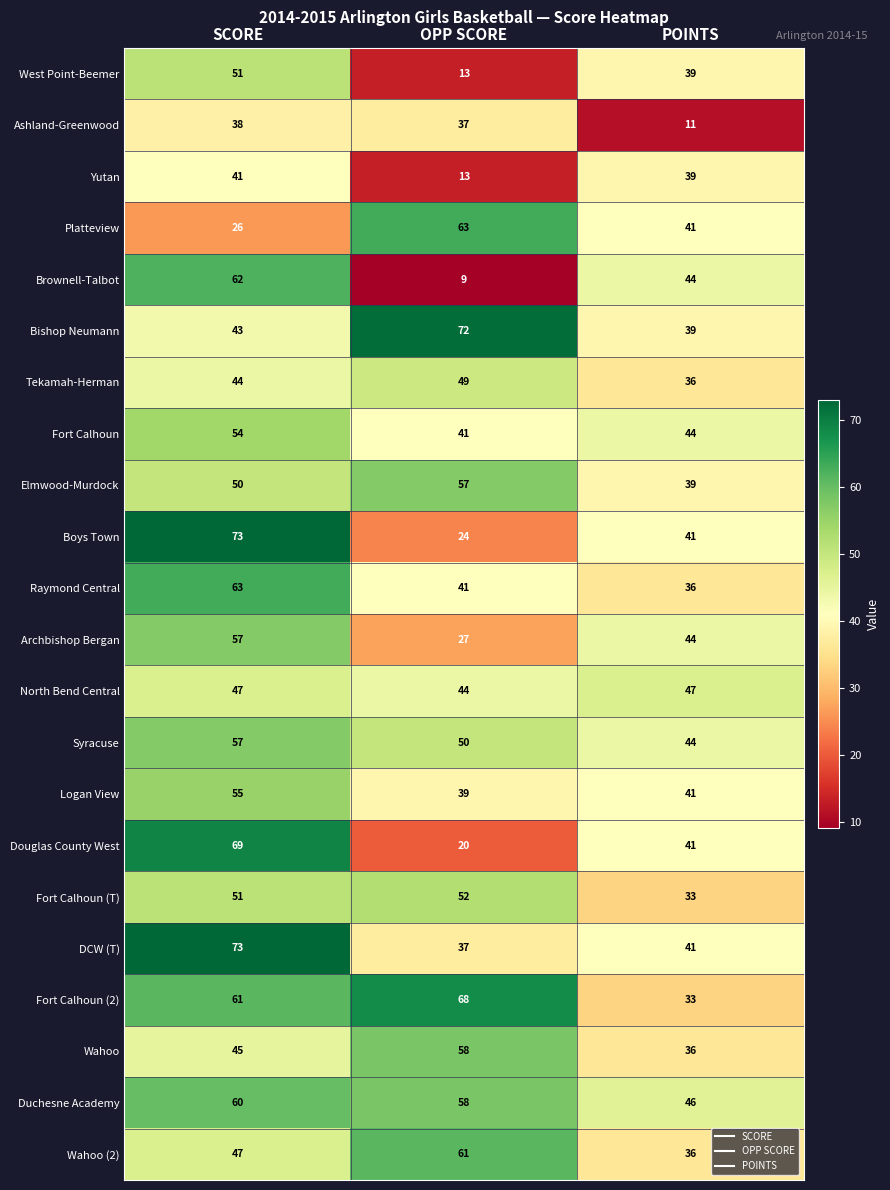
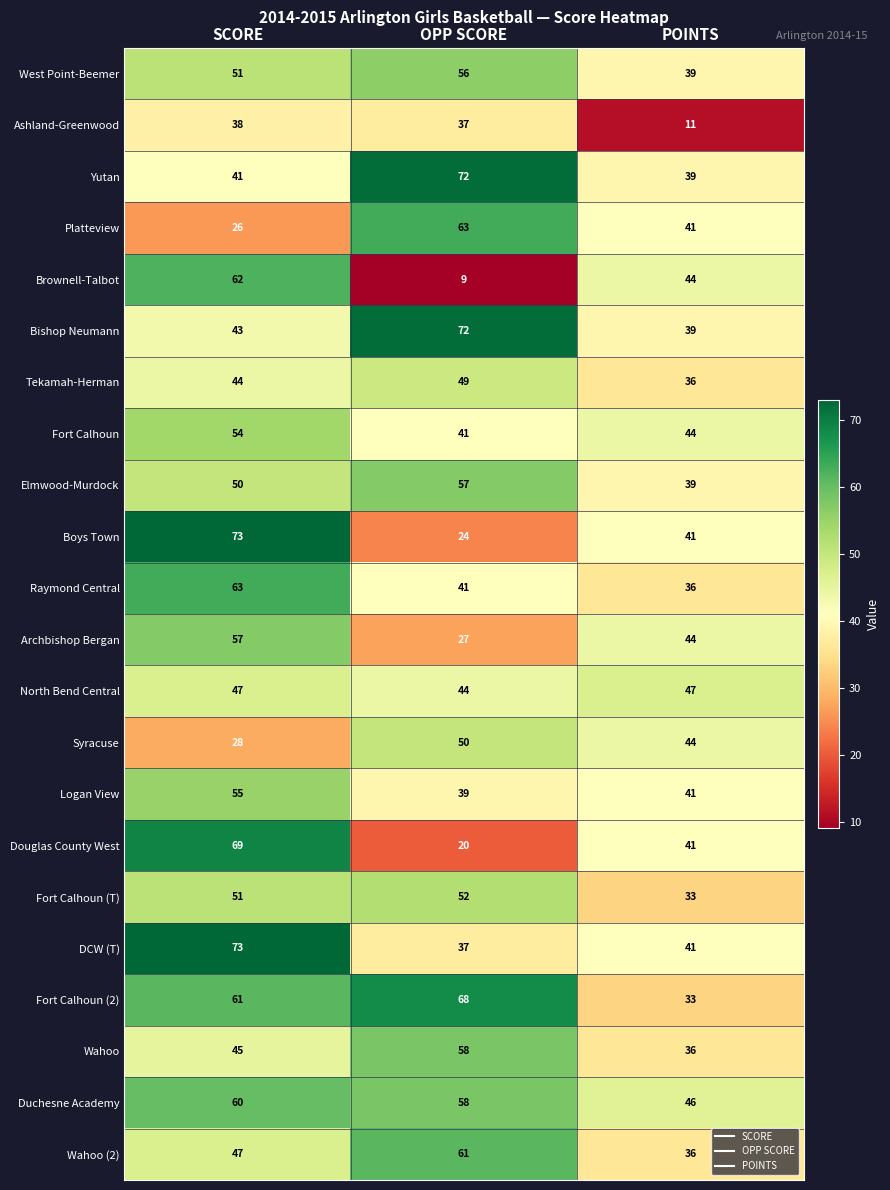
West Point-Beemer, OPP SCORE: 13 -> 56
Yutan, OPP SCORE: 13 -> 72
Syracuse, SCORE: 57 -> 28
